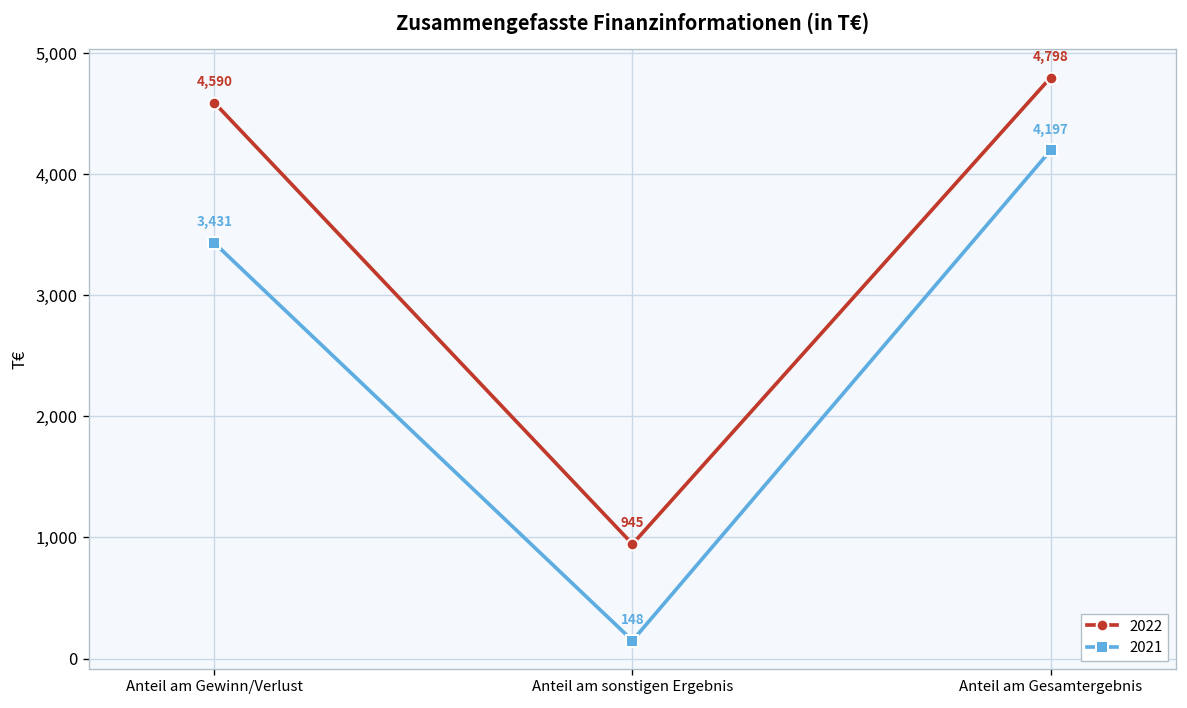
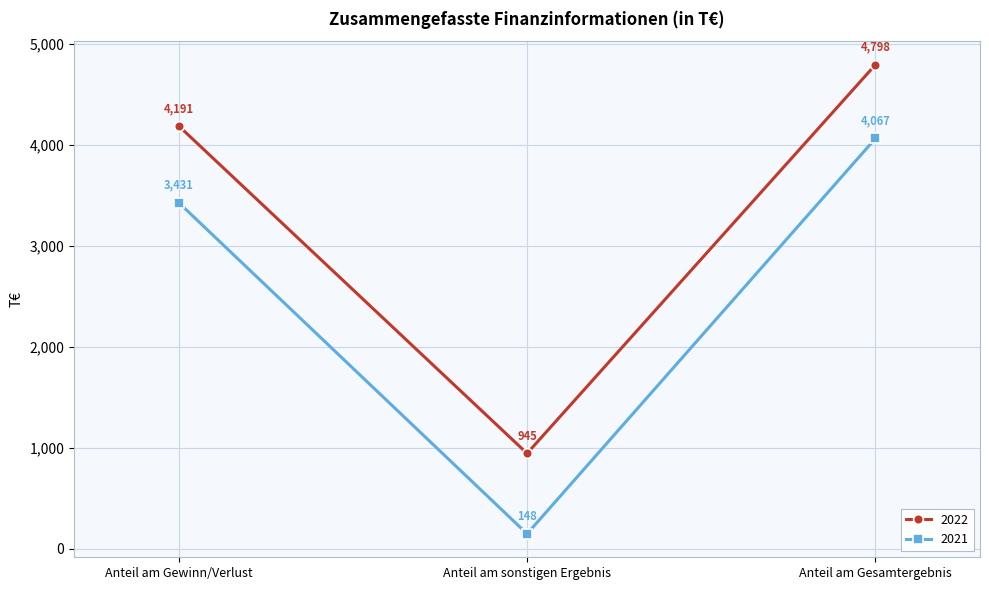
2022, Anteil am Gewinn/Verlust: 4,590 -> 4,191
2021, Anteil am Gesamtergebnis: 4,197 -> 4,067
